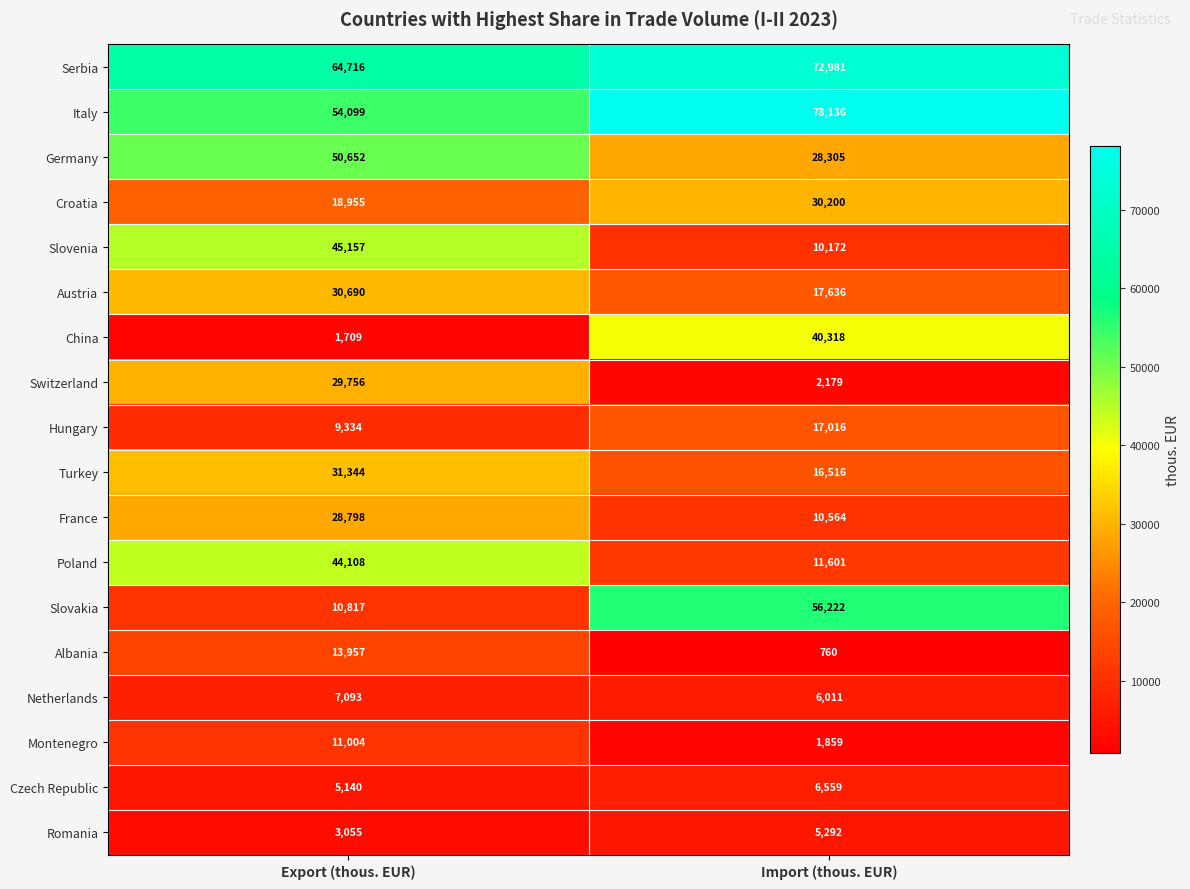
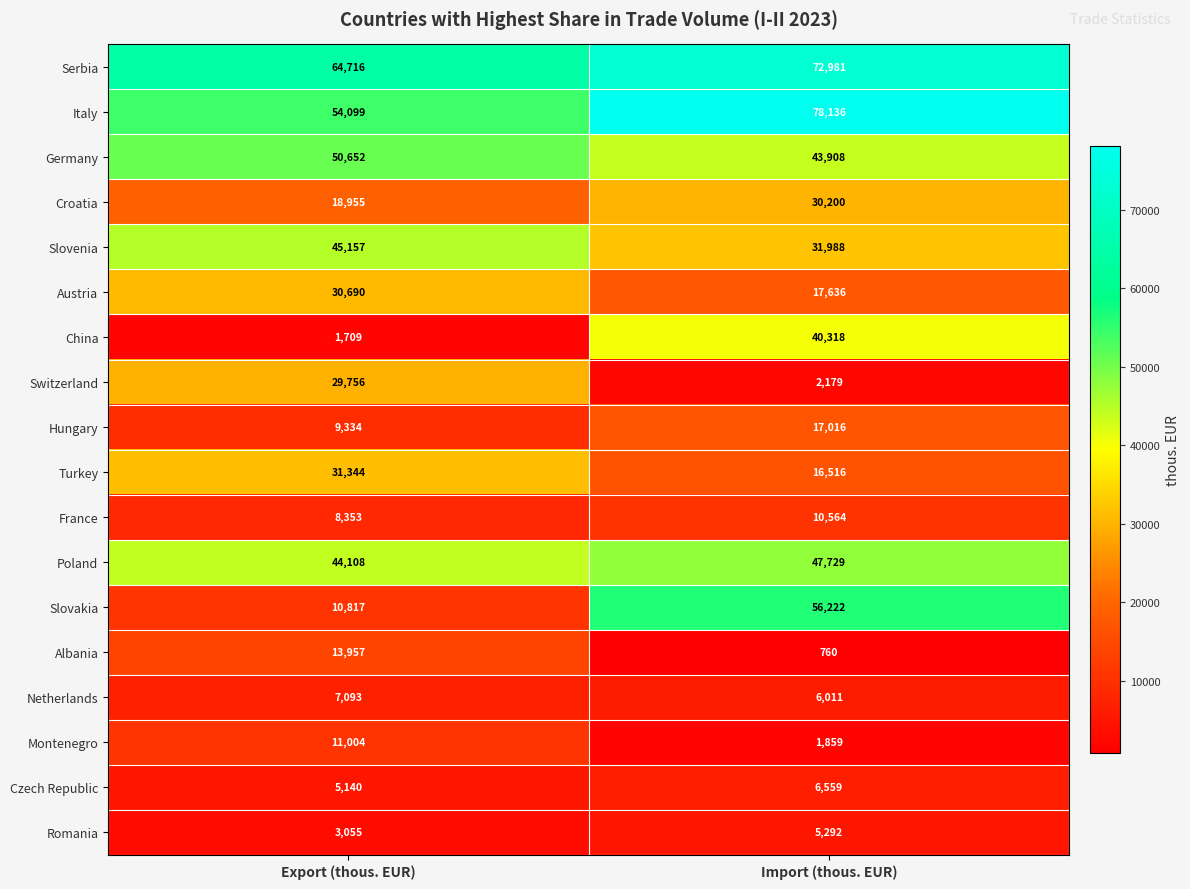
Germany, Import (thous. EUR): 28,305 -> 43,908
Slovenia, Import (thous. EUR): 10,172 -> 31,988
France, Export (thous. EUR): 28,798 -> 8,353
Poland, Import (thous. EUR): 11,601 -> 47,729
